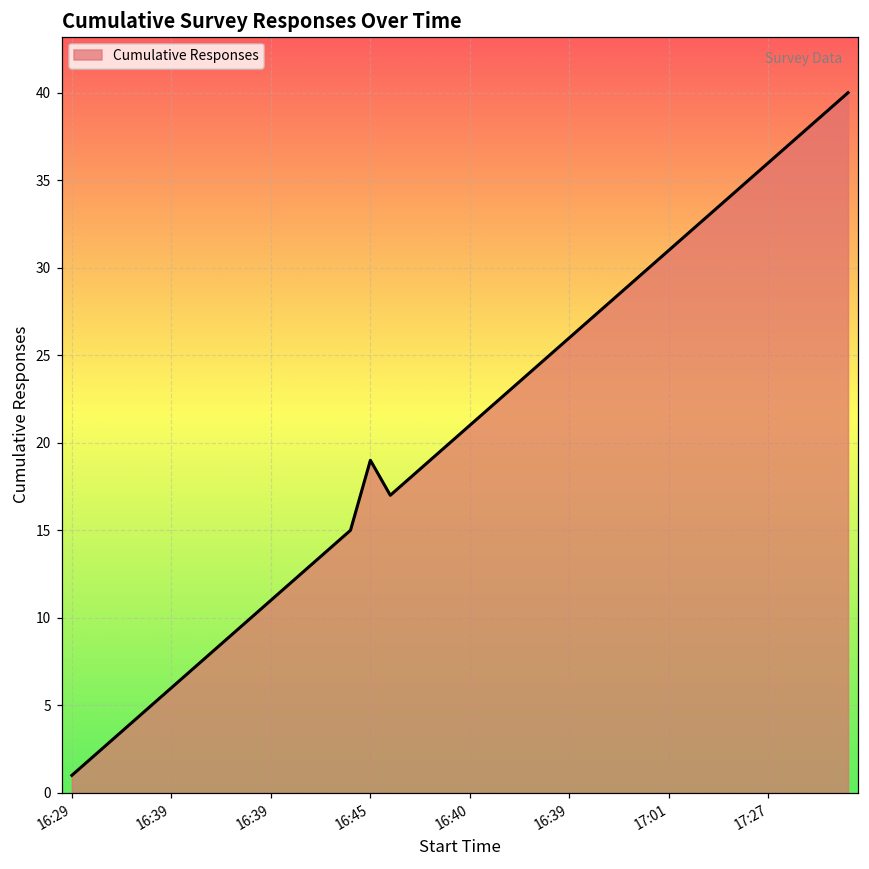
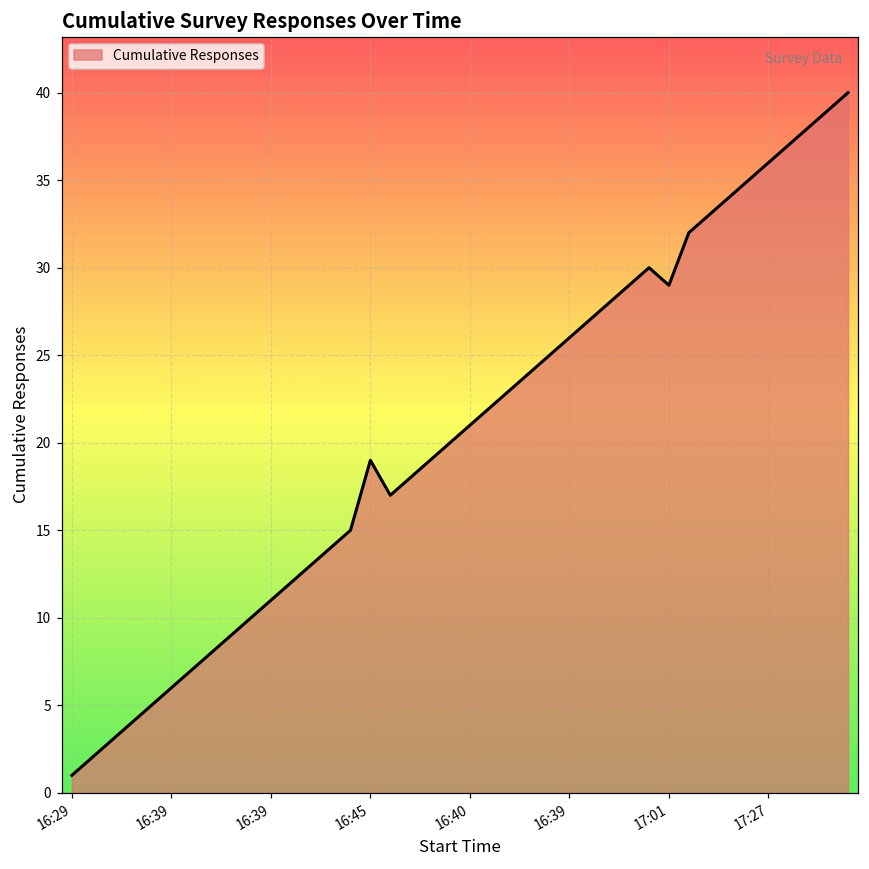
17:01: 31 -> 29
